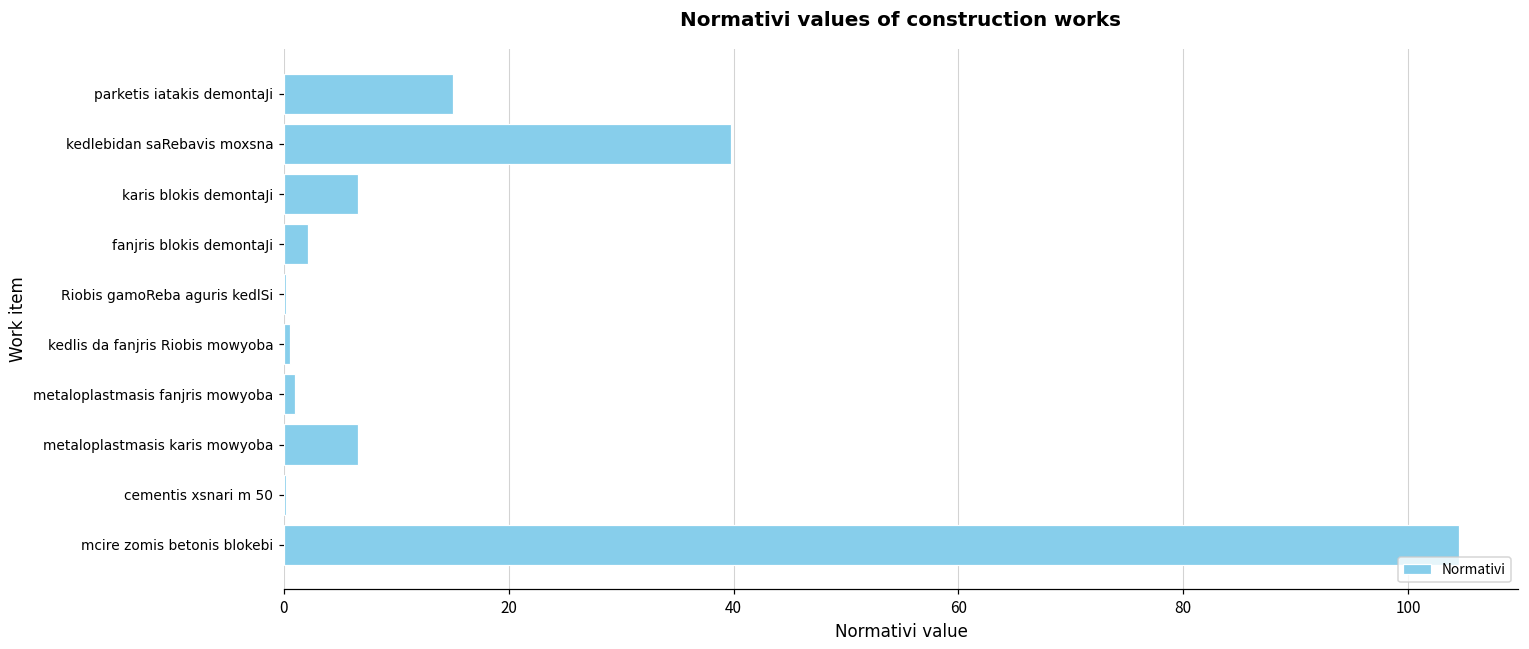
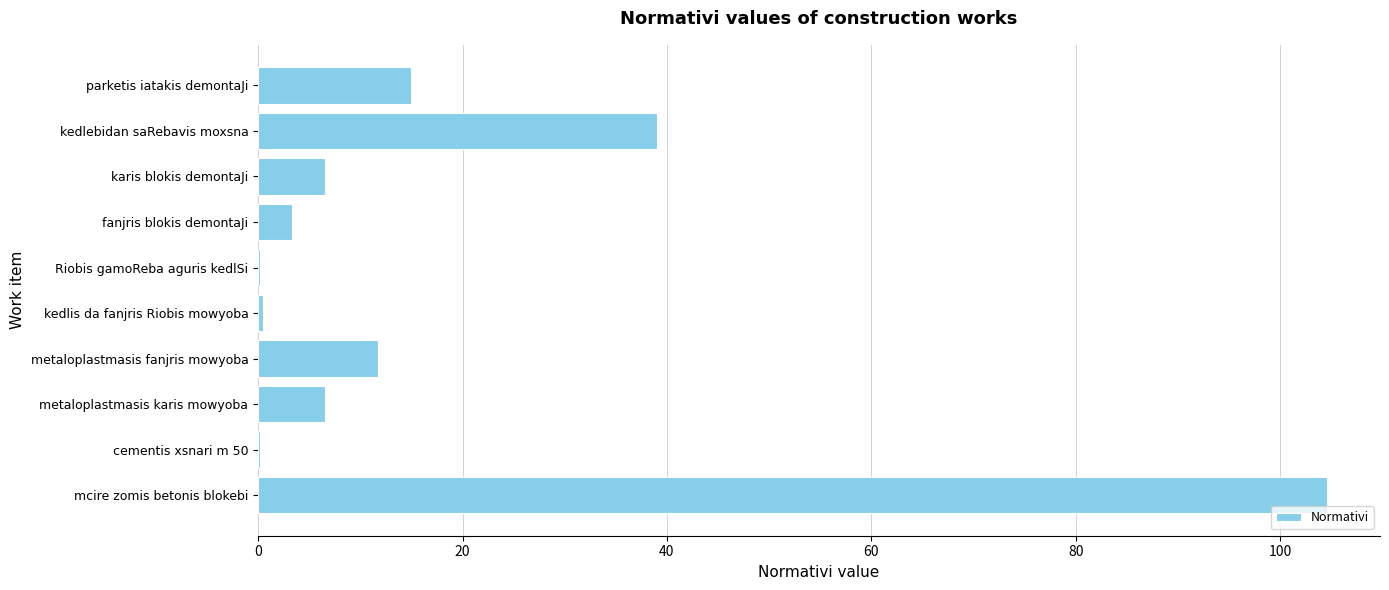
kedlebidan saRebavis moxsna: 39.8 -> 39.0
fanjris blokis demontaJi: 2.1 -> 3.3
metaloplastmasis fanjris mowyoba: 1.0 -> 11.7
